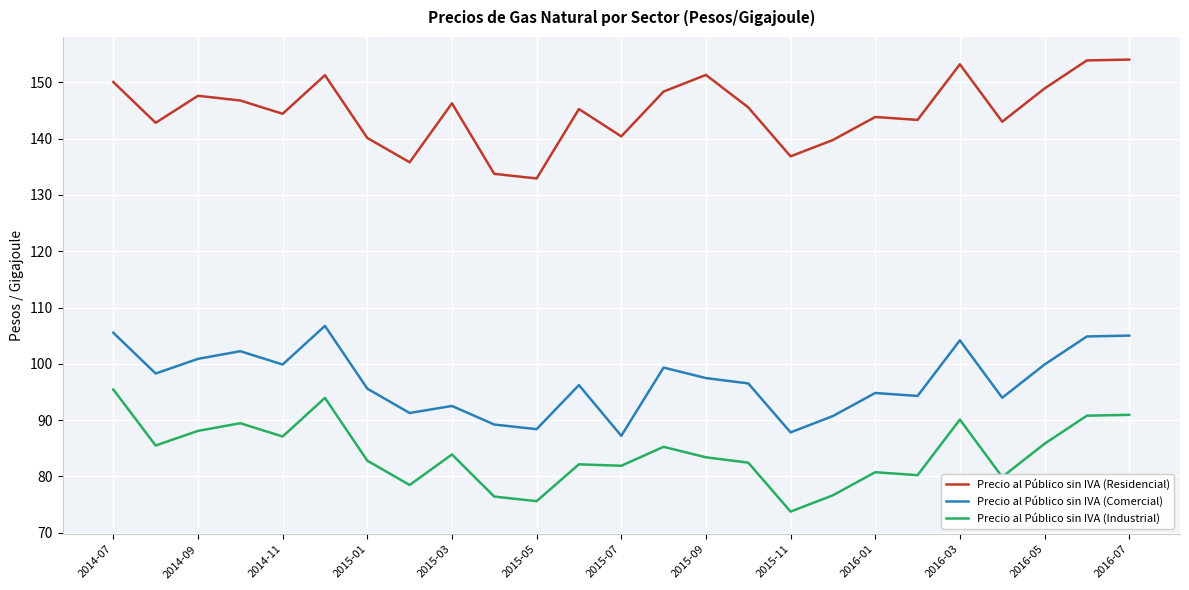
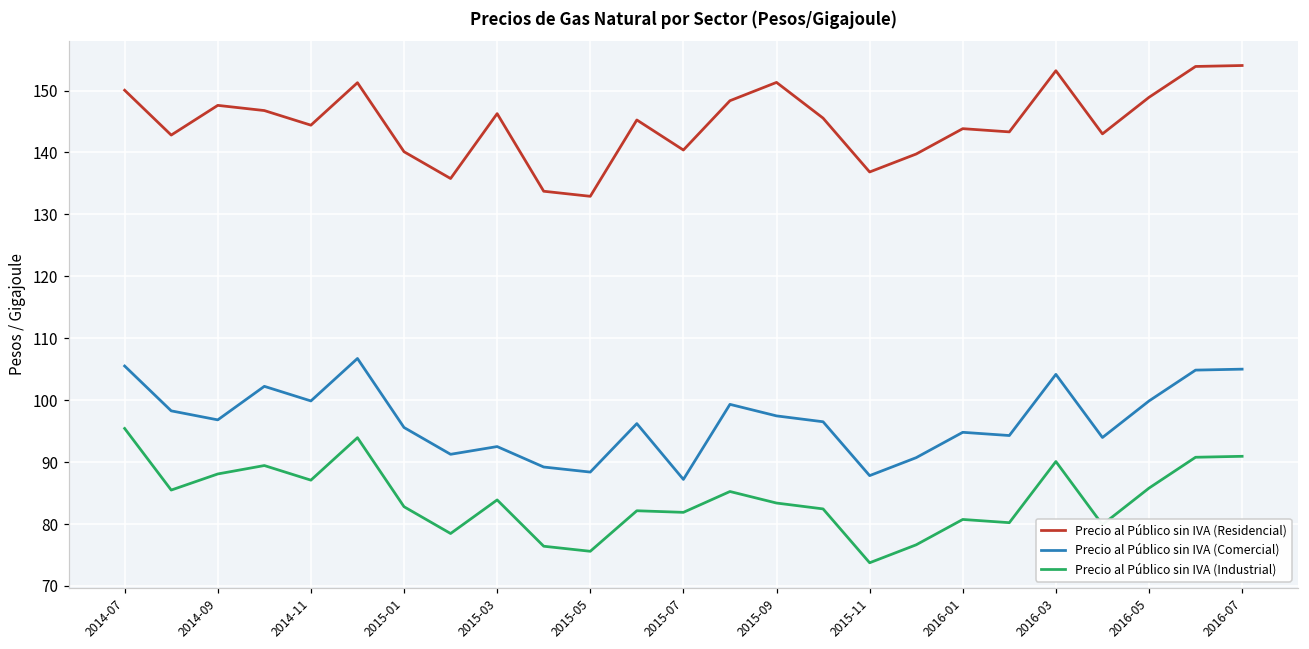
Precio al Público sin IVA (Comercial), 2014-09: 101 -> 97
